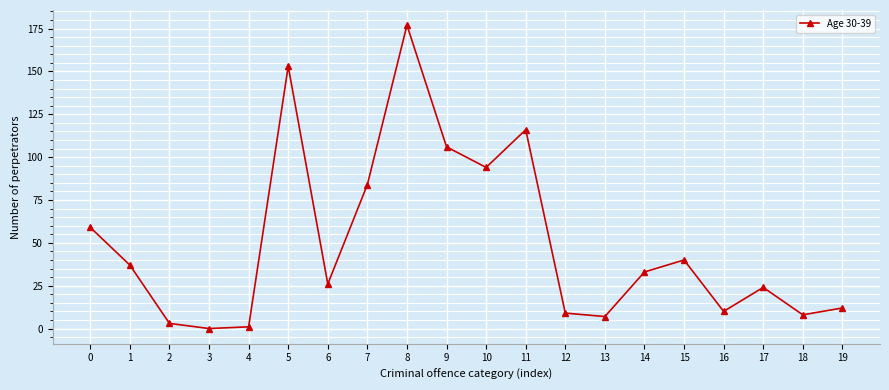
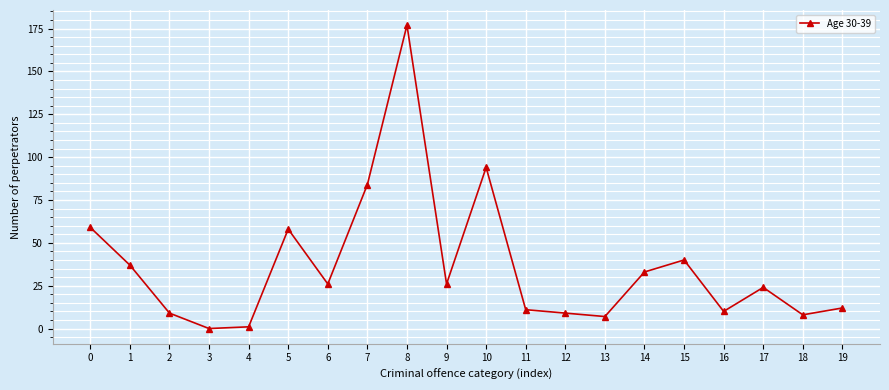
2: 3 -> 9
5: 153 -> 58
9: 106 -> 26
11: 116 -> 11
